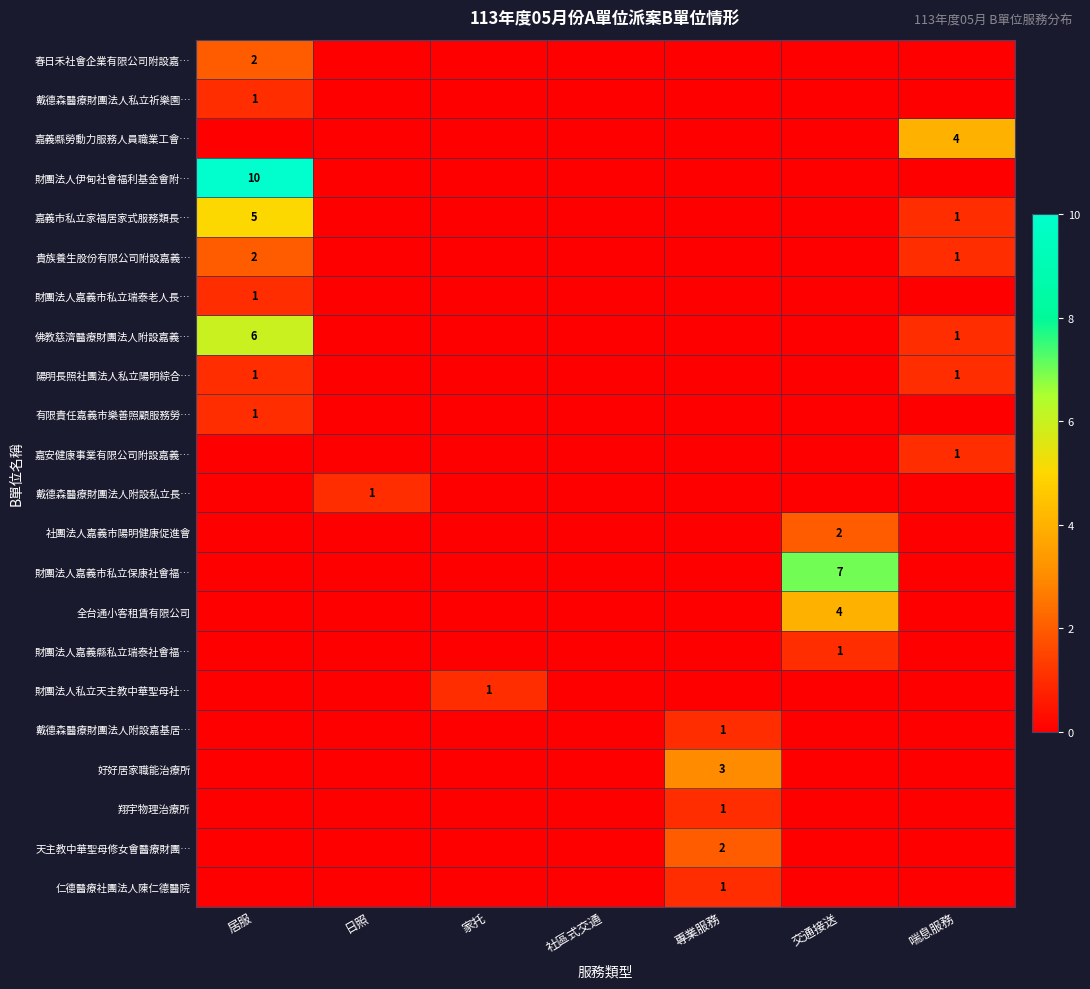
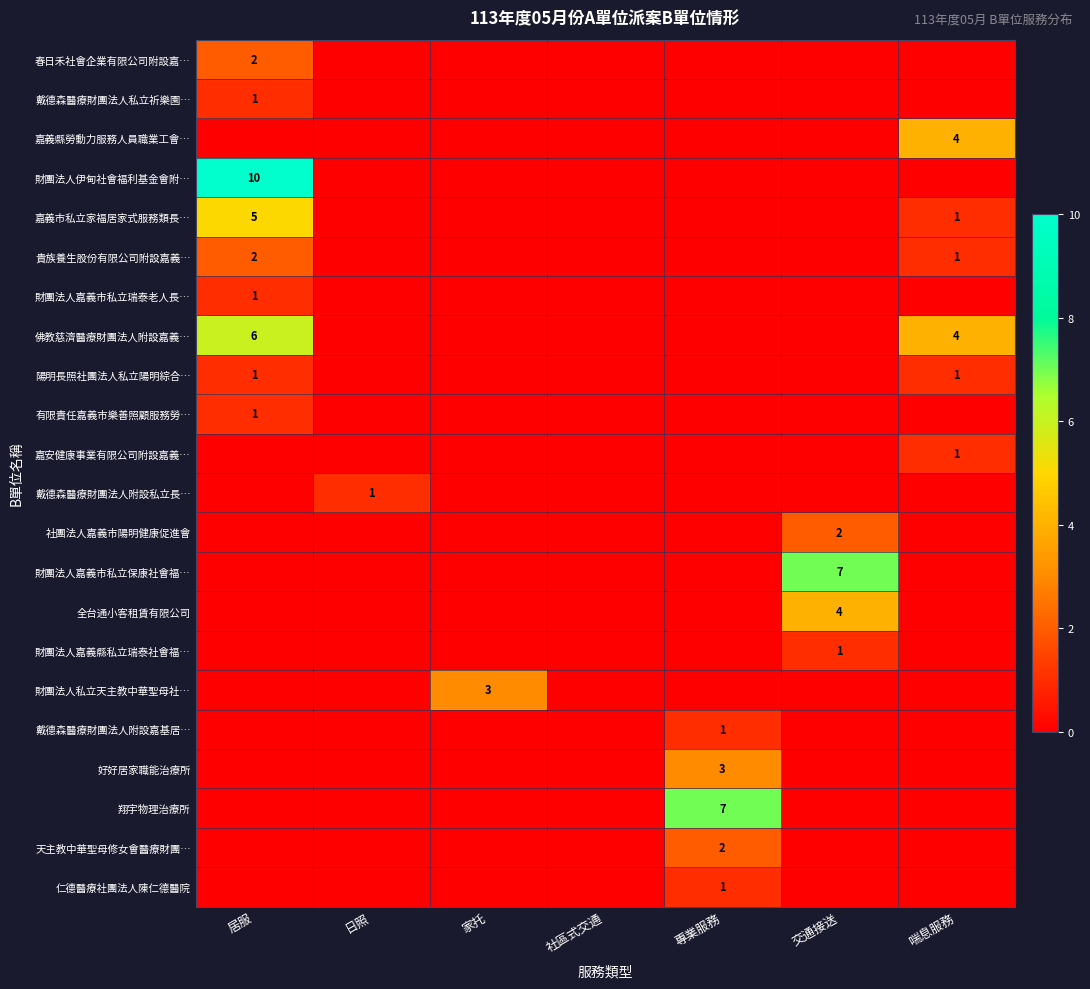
佛教慈濟醫療財團法人附設嘉義…, 喘息服務: 1 -> 4
財團法人私立天主教中華聖母社…, 家托: 1 -> 3
翔宇物理治療所, 專業服務: 1 -> 7
